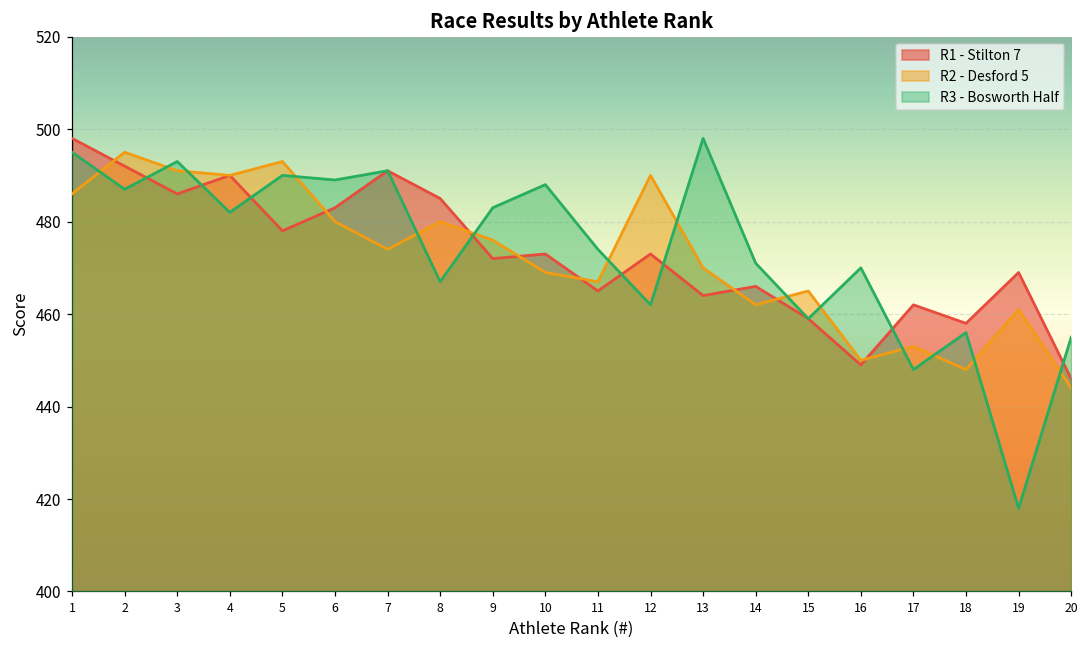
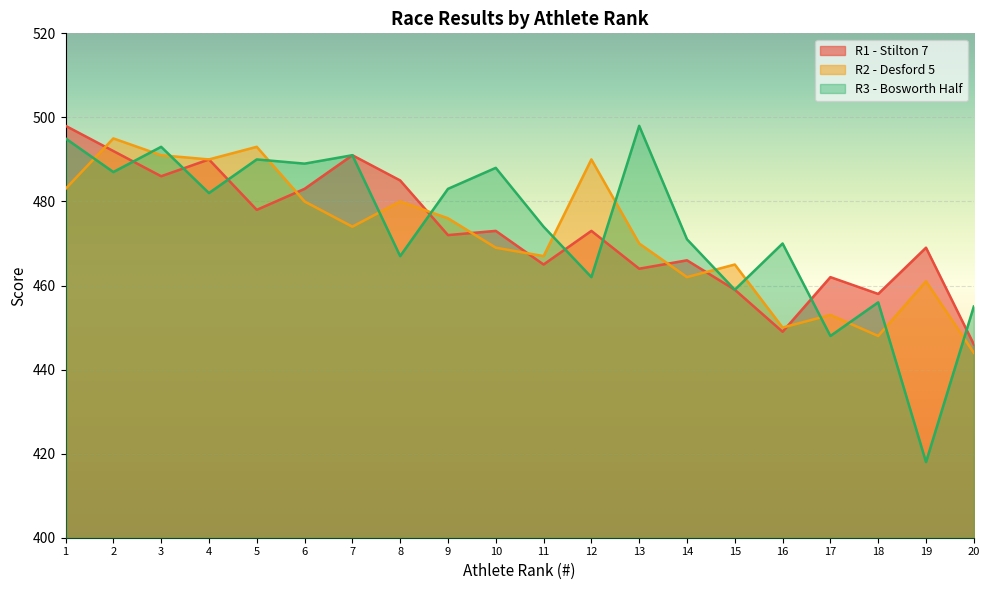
R2 - Desford 5, 1: 486 -> 483
